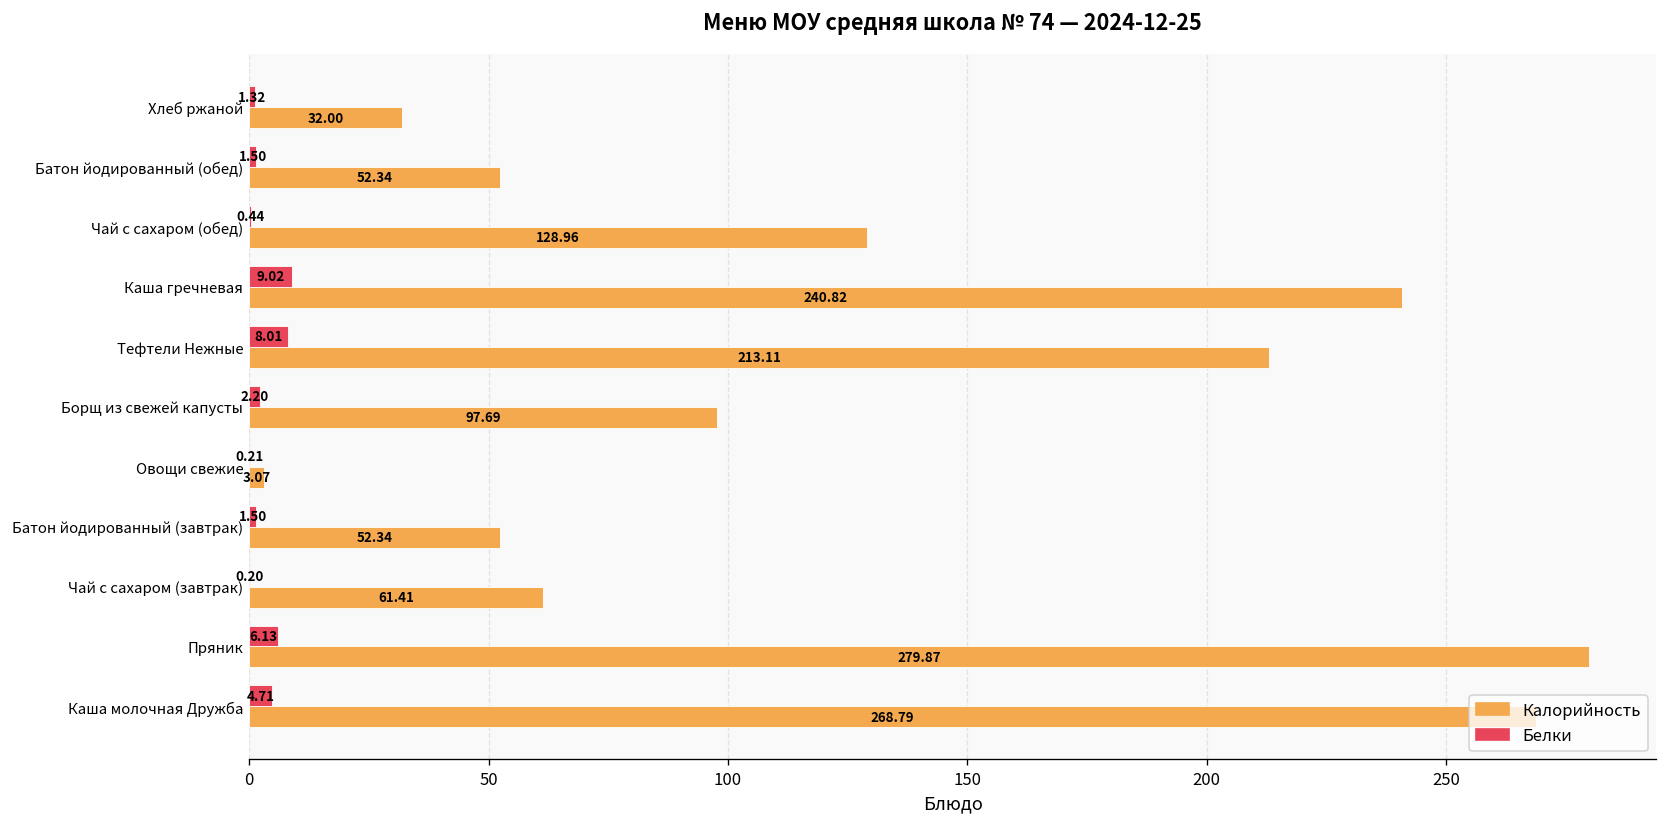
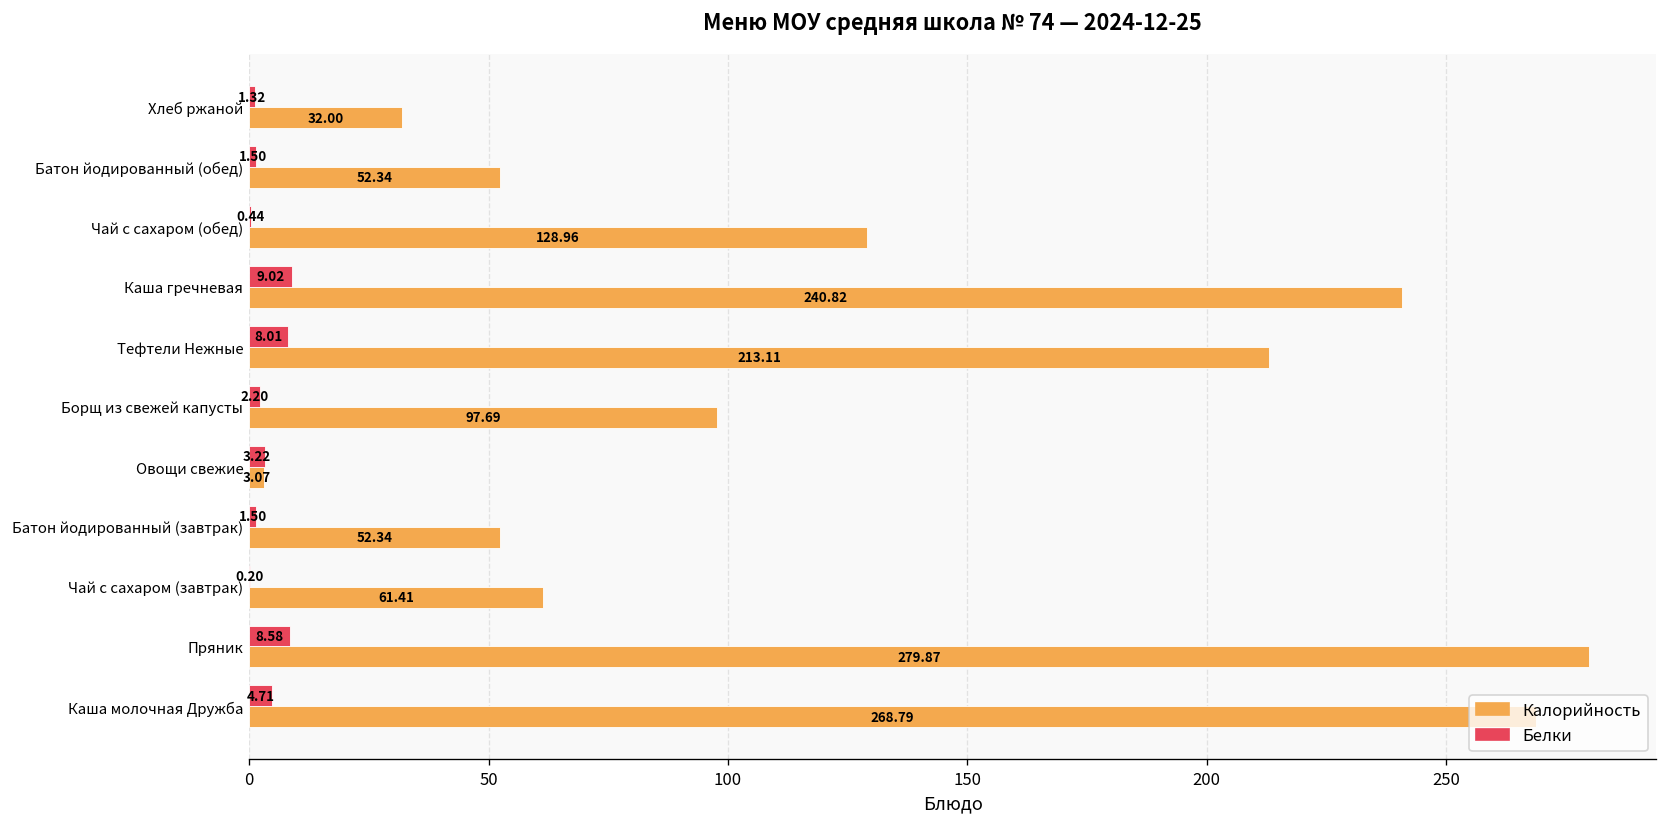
Белки, Овощи свежие: 0.21 -> 3.22
Белки, Пряник: 6.13 -> 8.58
